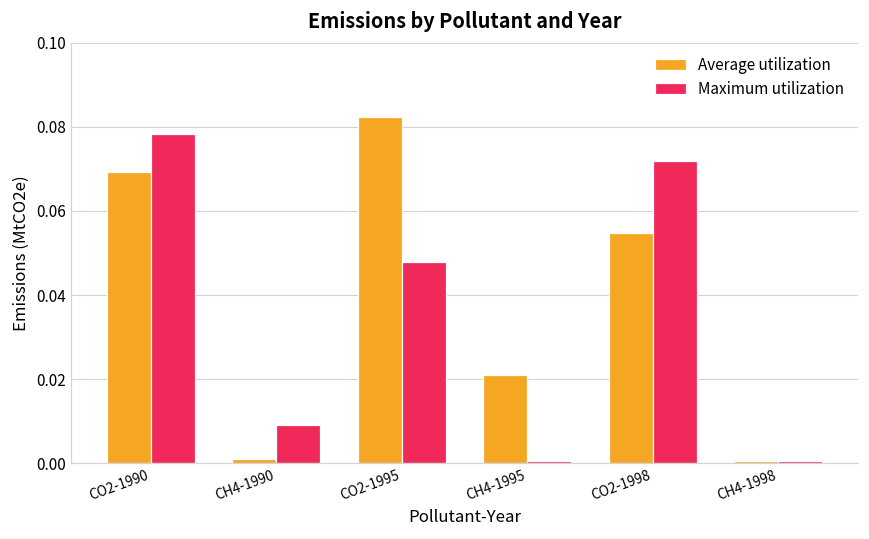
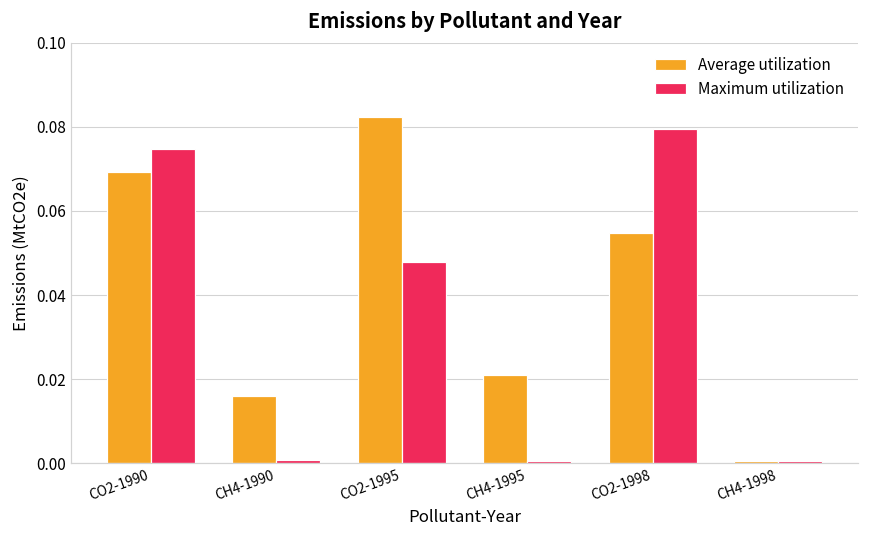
Maximum utilization, CO2-1990: 0.078 -> 0.075
Average utilization, CH4-1990: 0.001 -> 0.016
Maximum utilization, CH4-1990: 0.009 -> 0.001
Maximum utilization, CO2-1998: 0.072 -> 0.079
